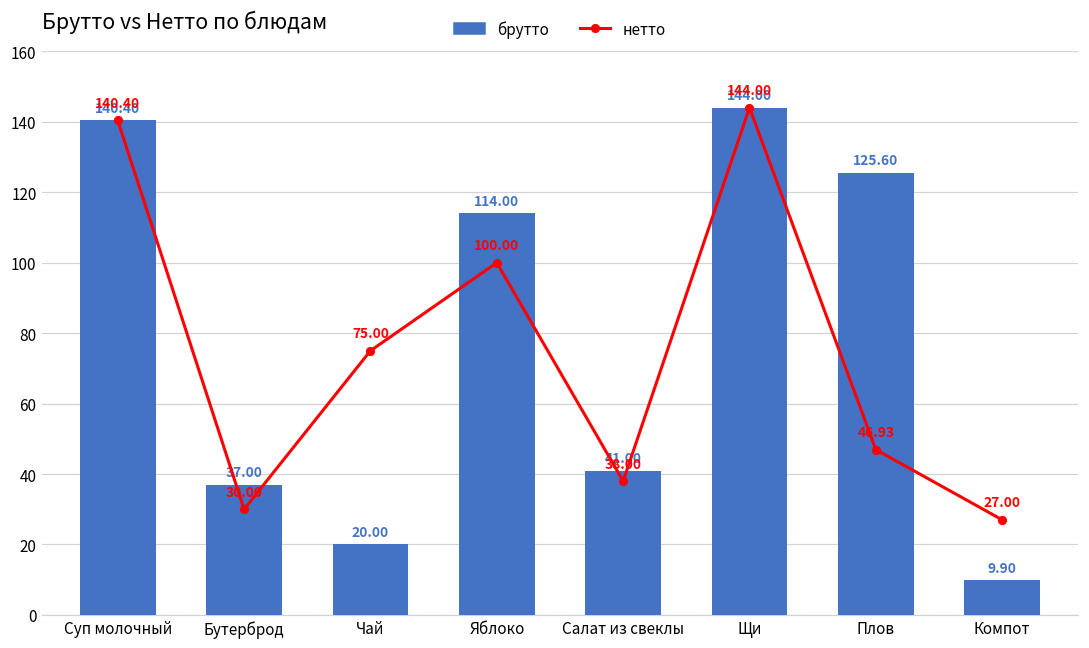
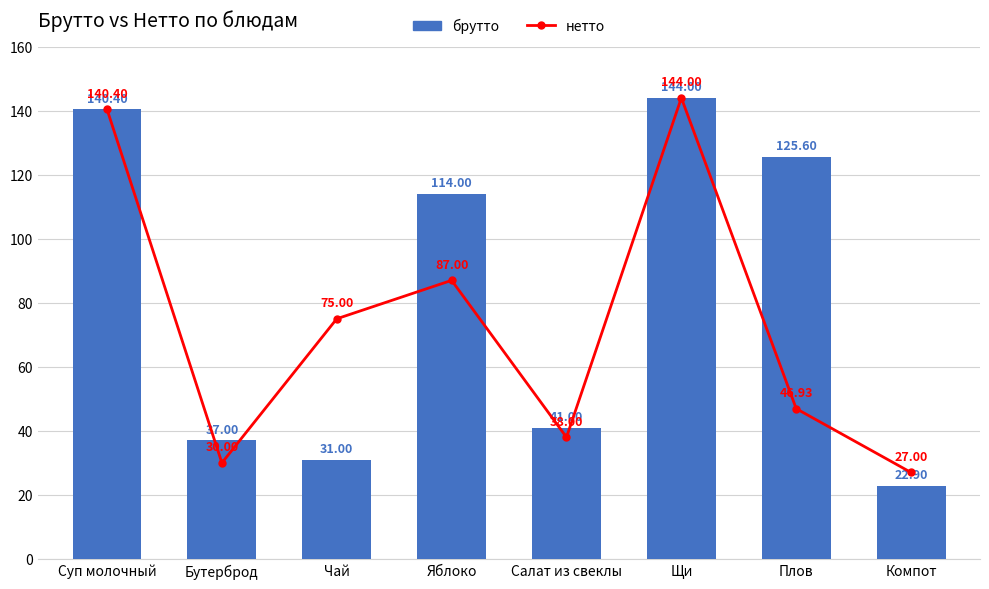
брутто, Чай: 20.00 -> 31.00
нетто, Яблоко: 100.00 -> 87.00
брутто, Компот: 9.90 -> 22.90
